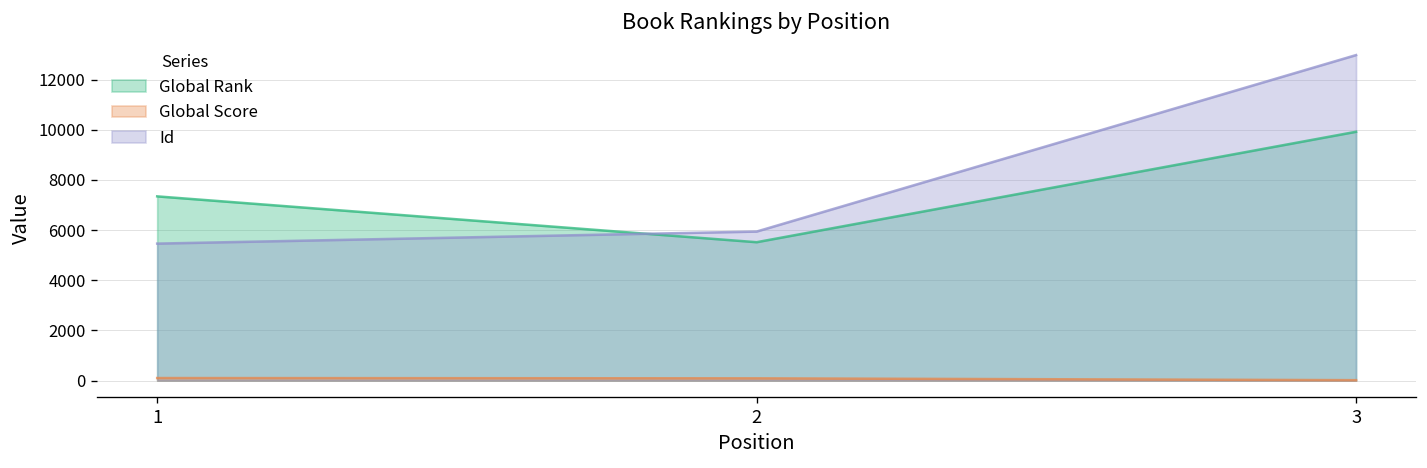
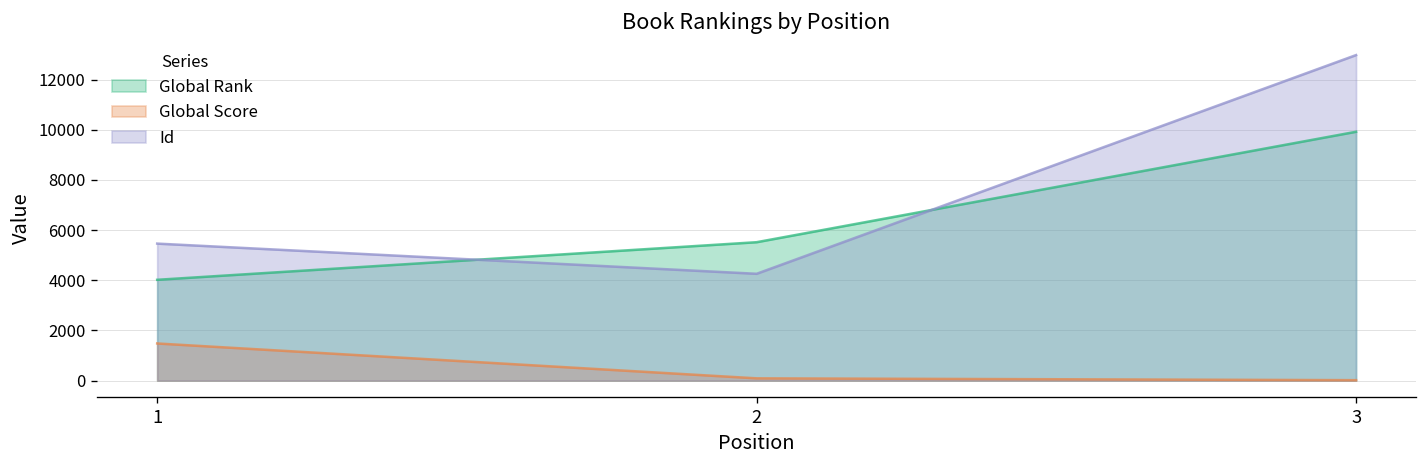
Global Rank, 1: 7300 -> 4000
Global Score, 1: 100 -> 1500
Id, 2: 5900 -> 4300
